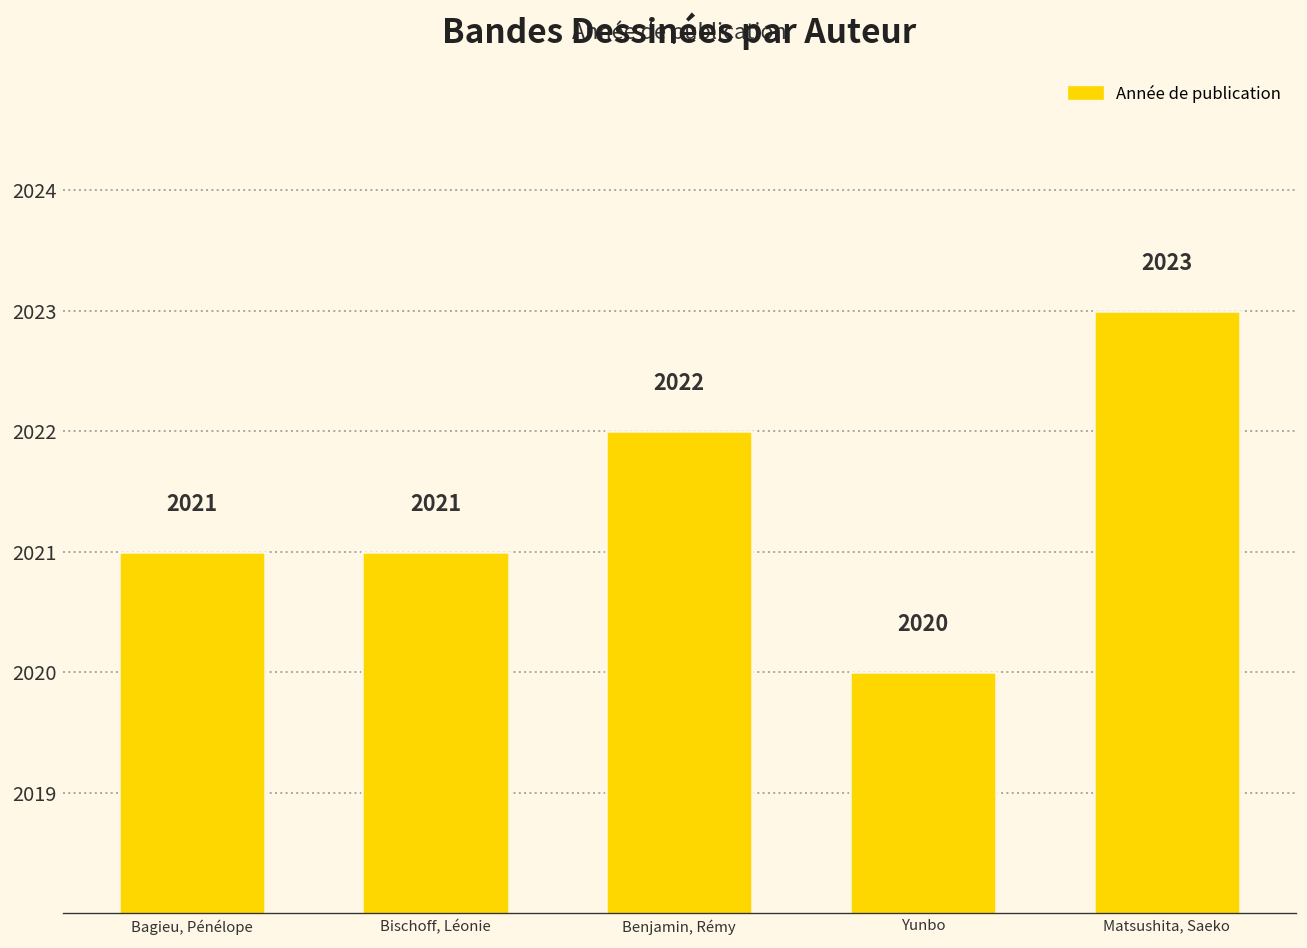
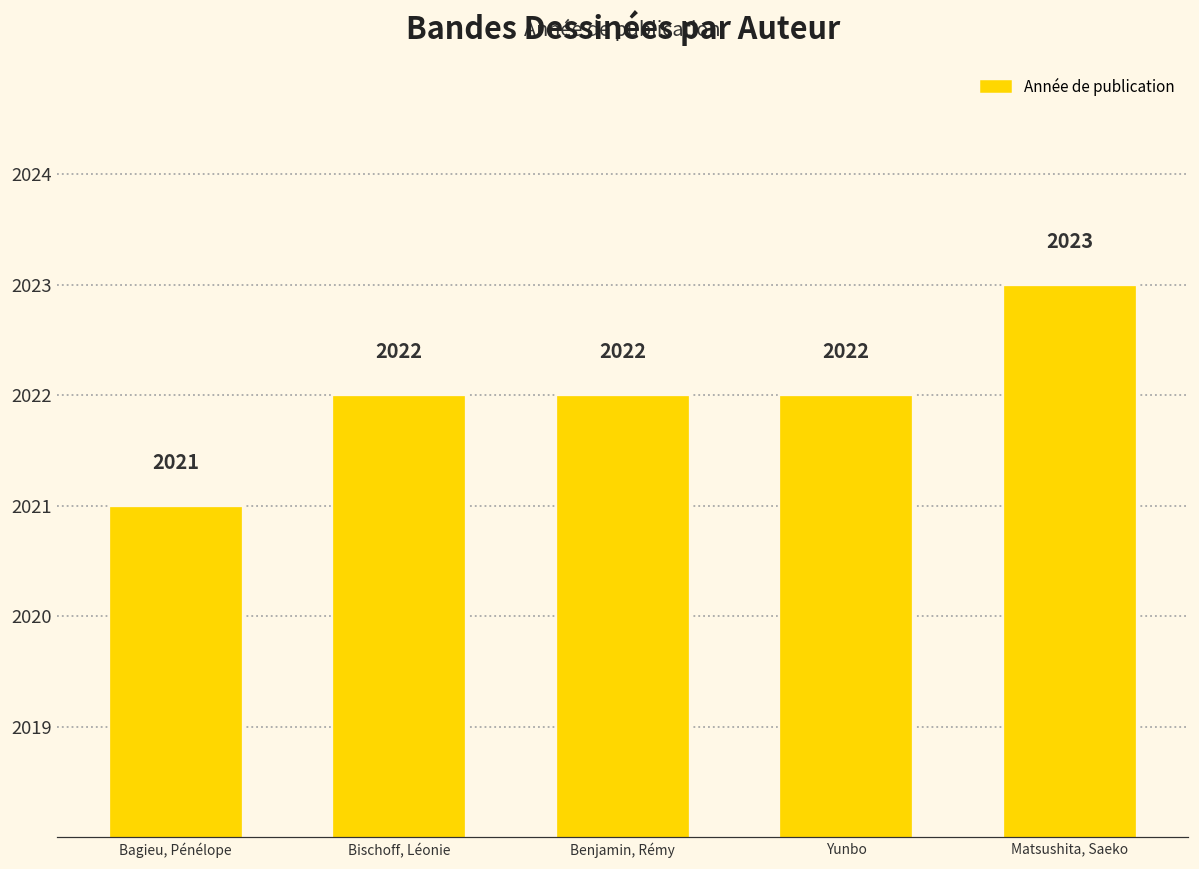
Bischoff, Léonie: 2021 -> 2022
Yunbo: 2020 -> 2022
